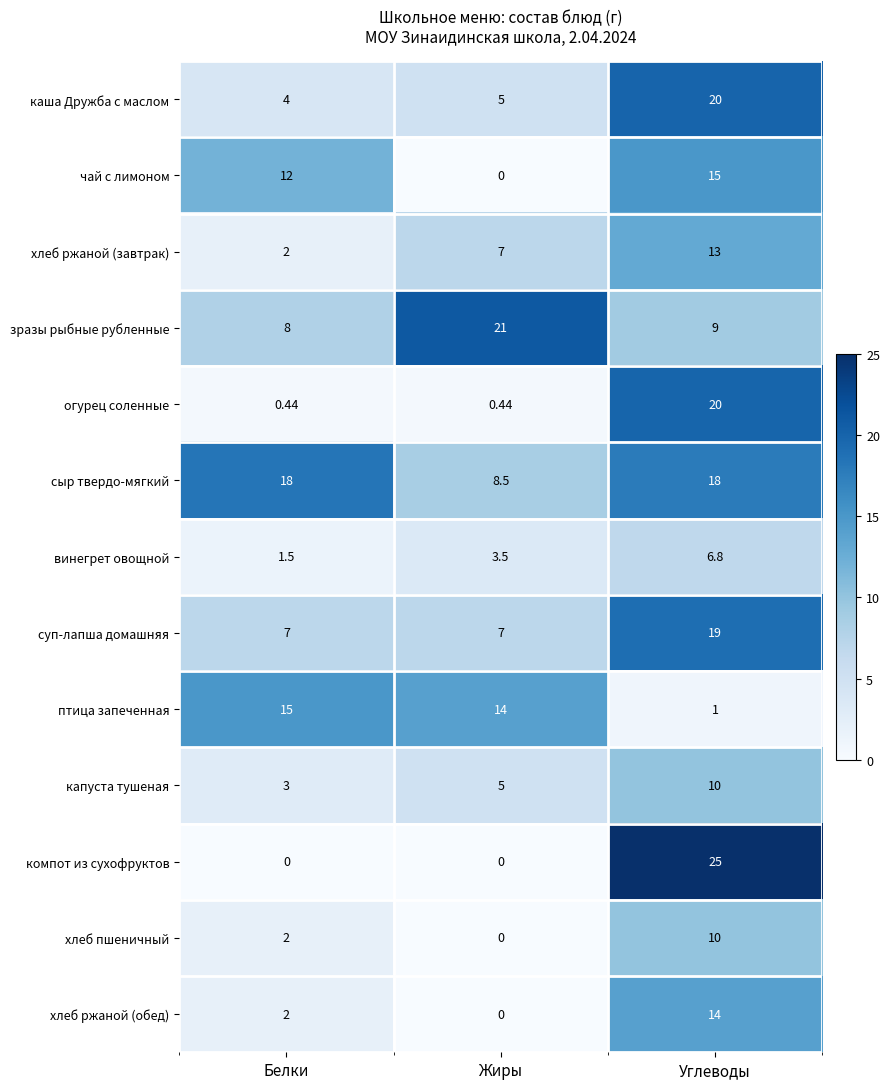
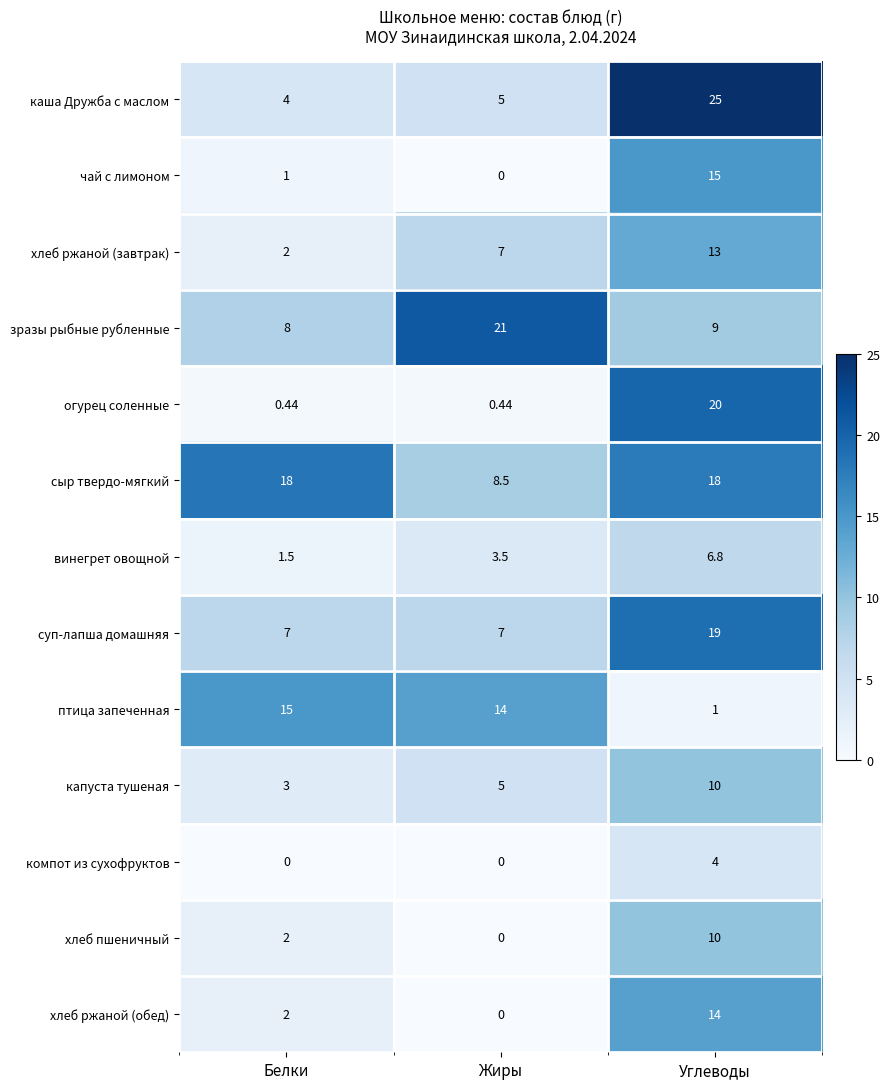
каша Дружба с маслом, Углеводы: 20 -> 25
чай с лимоном, Белки: 12 -> 1
компот из сухофруктов, Углеводы: 25 -> 4
